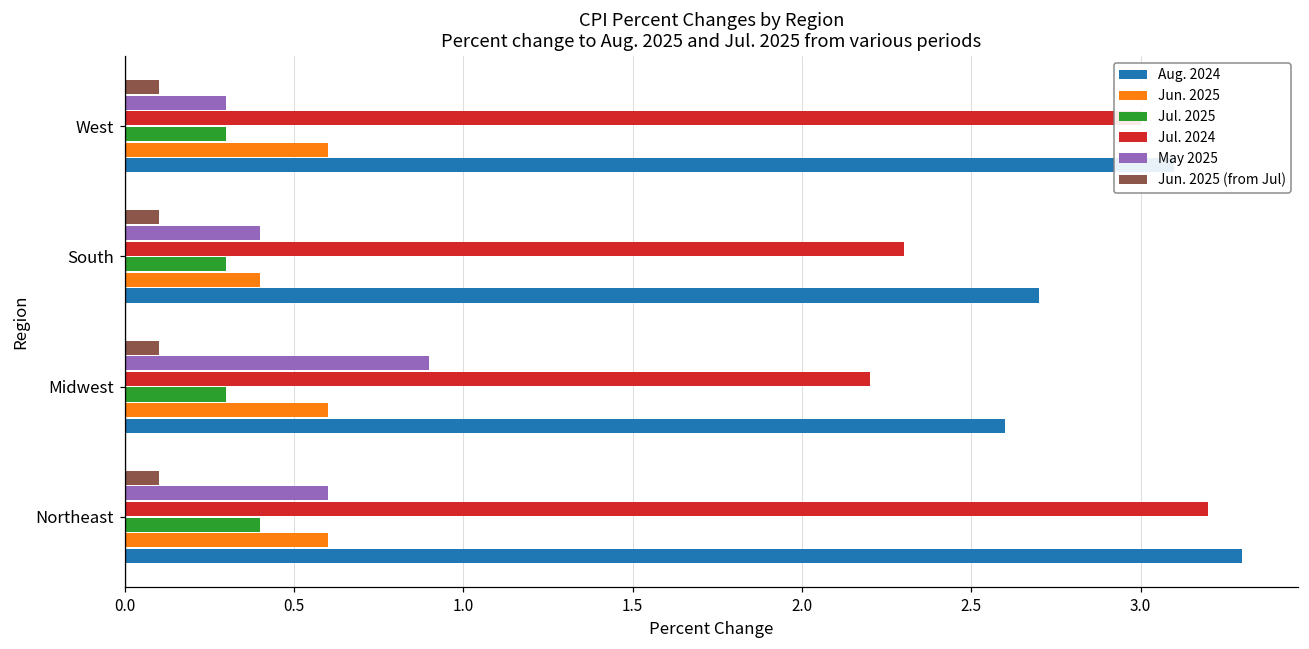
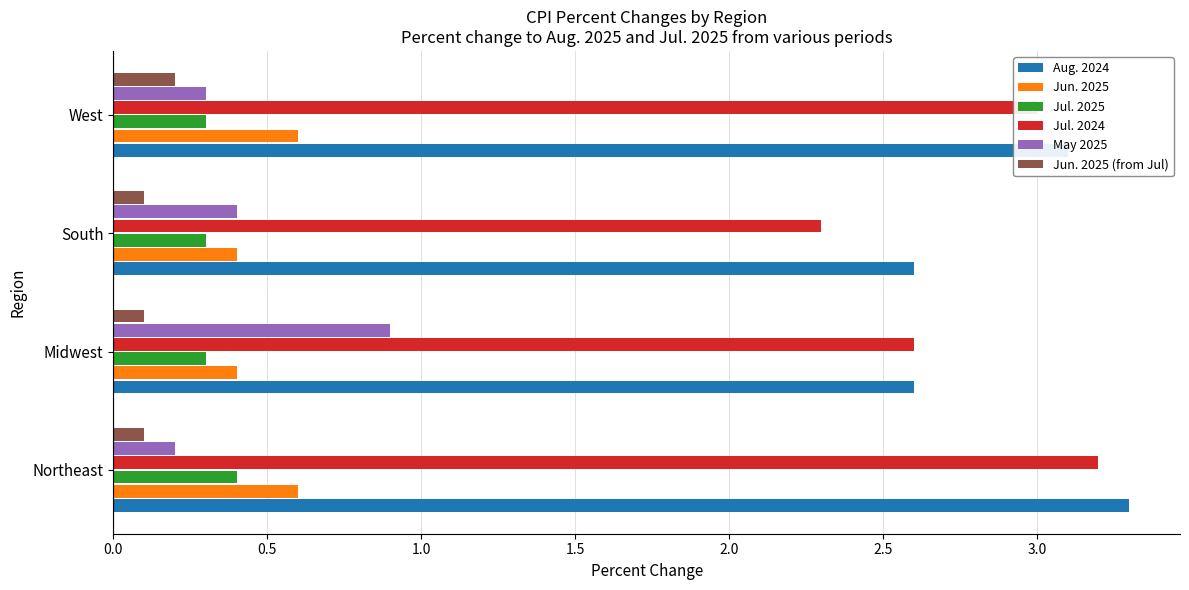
Jun. 2025 (from Jul), West: 0.1 -> 0.2
Aug. 2024, South: 2.7 -> 2.6
Jul. 2024, Midwest: 2.2 -> 2.6
Jun. 2025, Midwest: 0.6 -> 0.4
May 2025, Northeast: 0.6 -> 0.2
